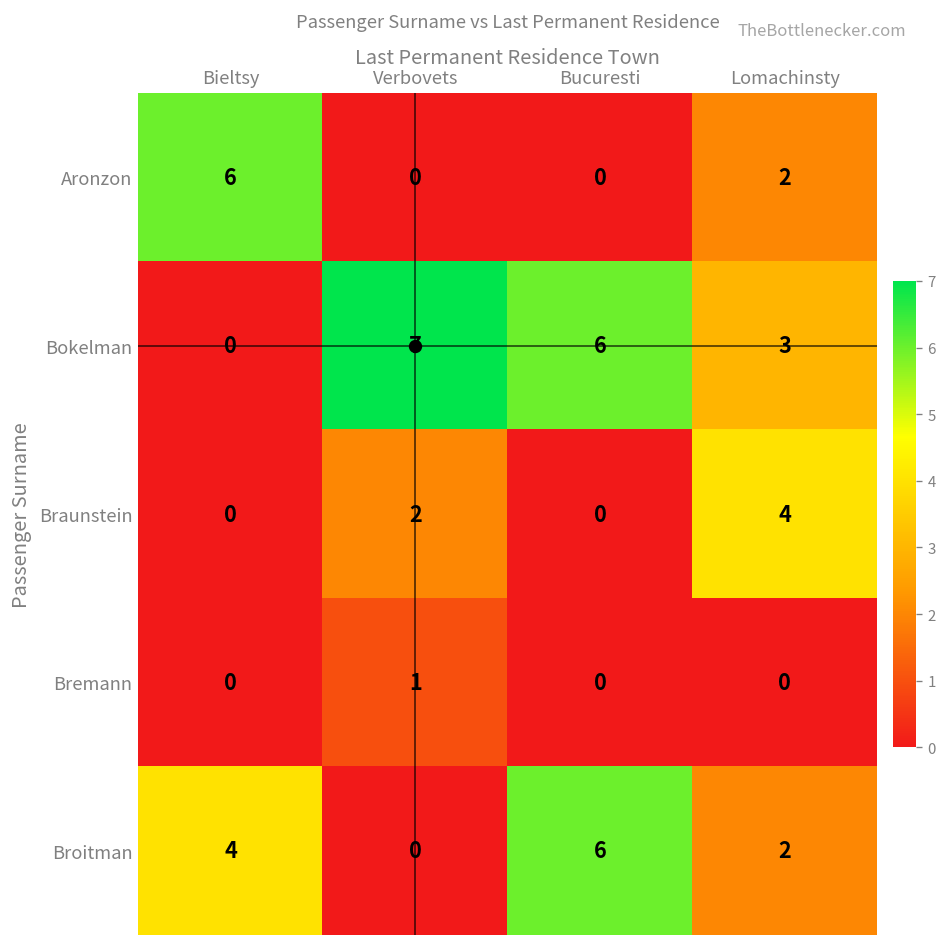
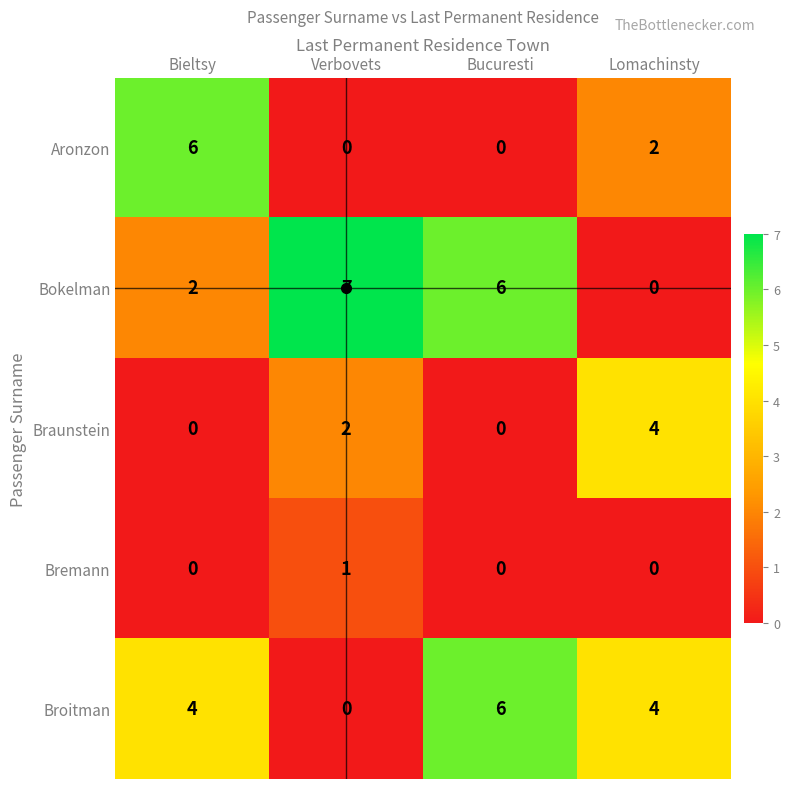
Bokelman, Bieltsy: 0 -> 2
Bokelman, Lomachinsty: 3 -> 0
Broitman, Lomachinsty: 2 -> 4
